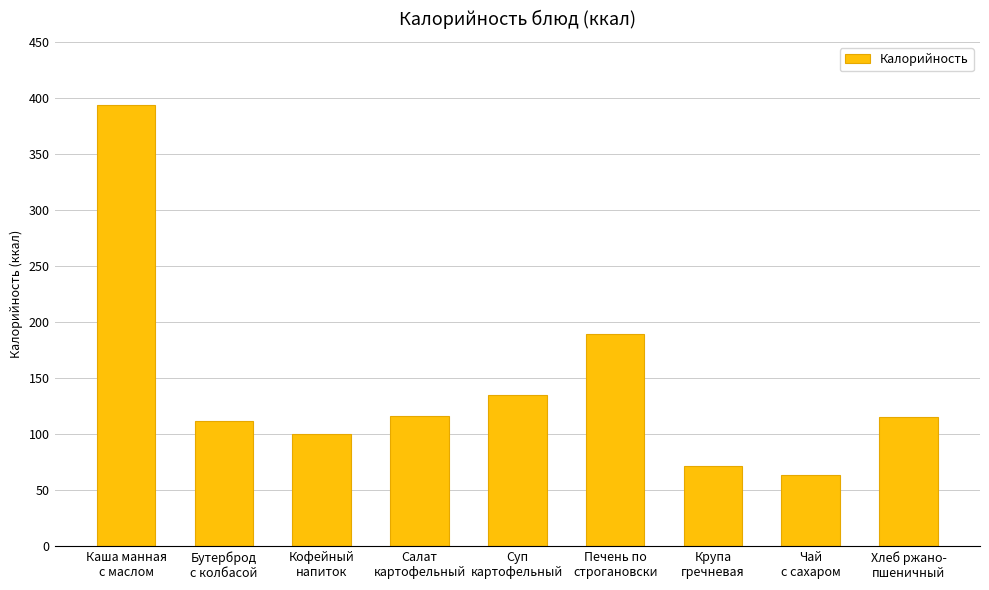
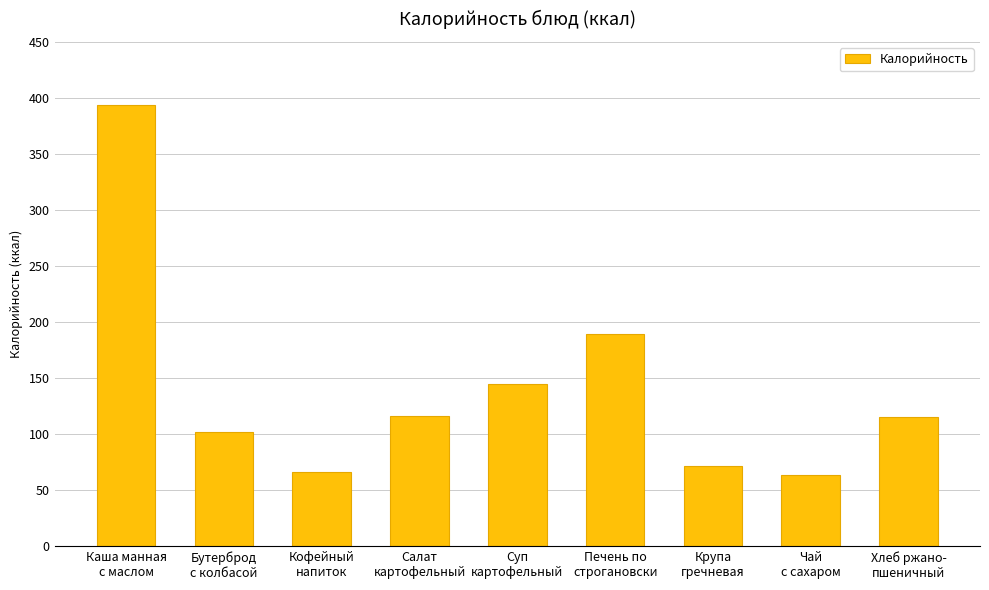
Бутерброд с колбасой: 112 -> 102
Кофейный напиток: 101 -> 67
Суп картофельный: 135 -> 145
